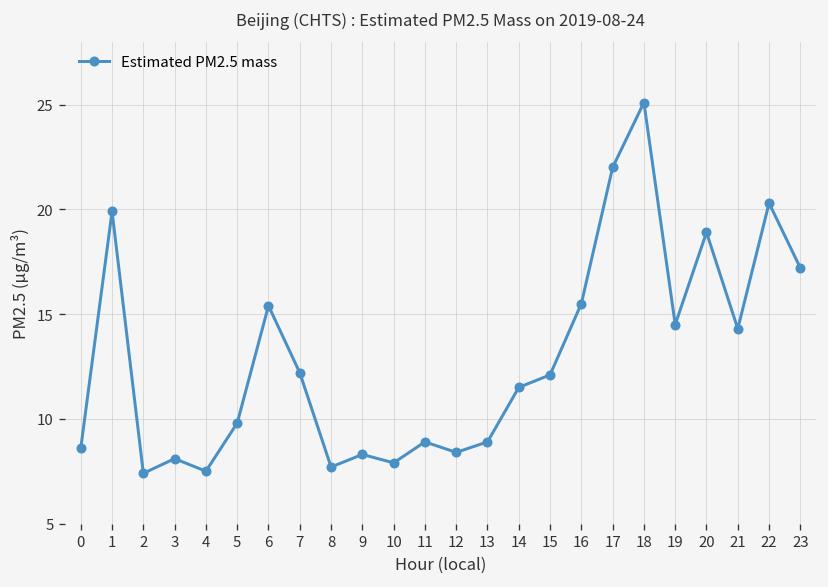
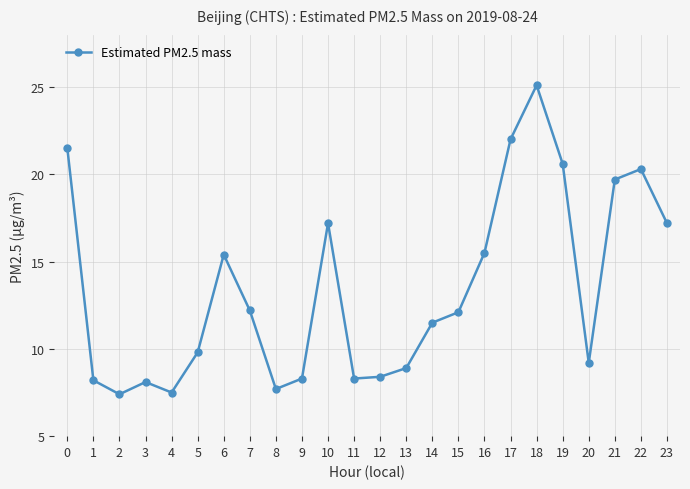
0: 8.6 -> 21.5
1: 19.9 -> 8.2
10: 7.9 -> 17.2
11: 8.9 -> 8.3
19: 14.5 -> 20.6
20: 18.9 -> 9.2
21: 14.3 -> 19.7
